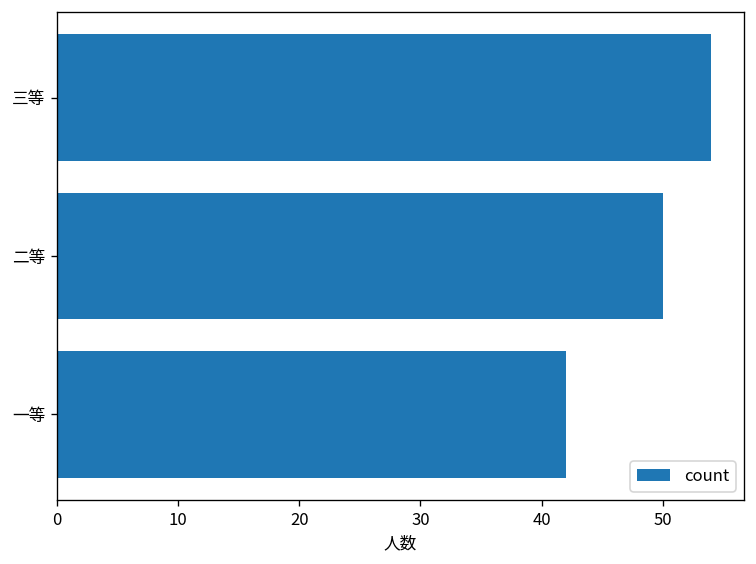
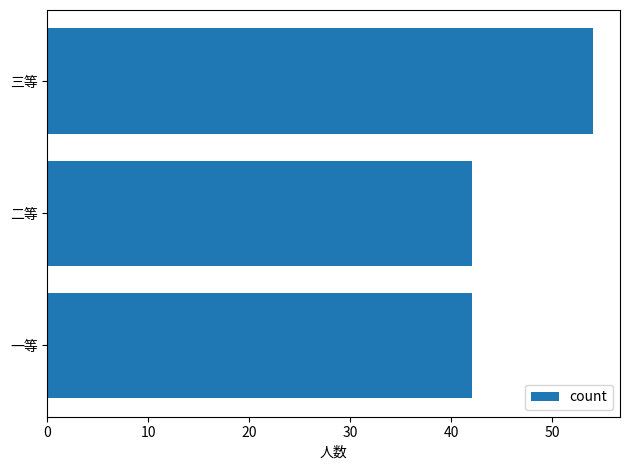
二等: 50 -> 42
